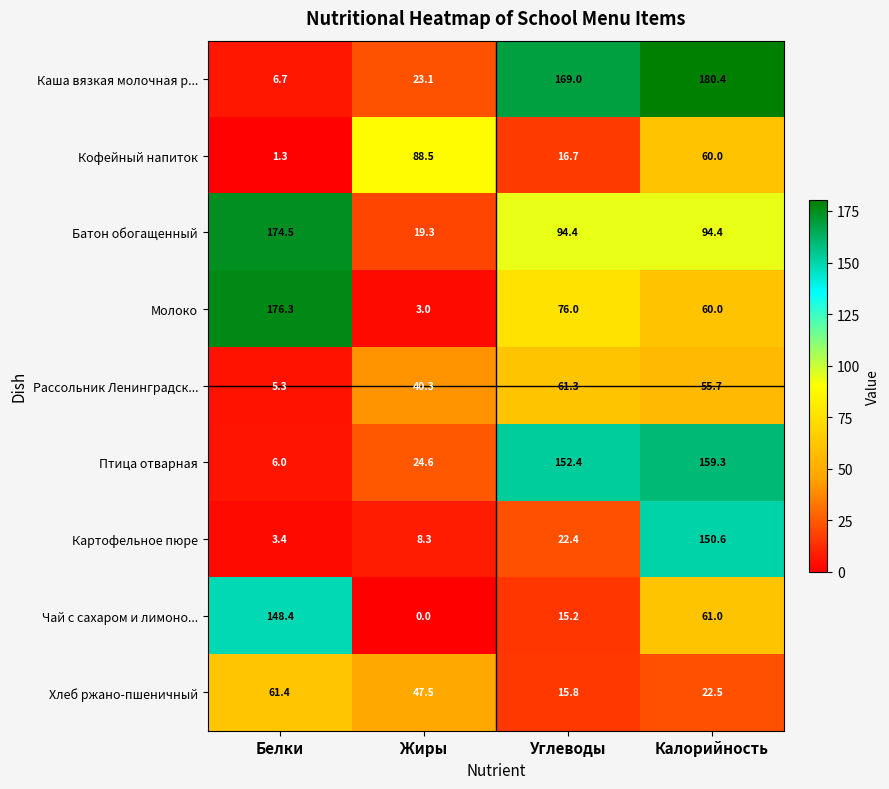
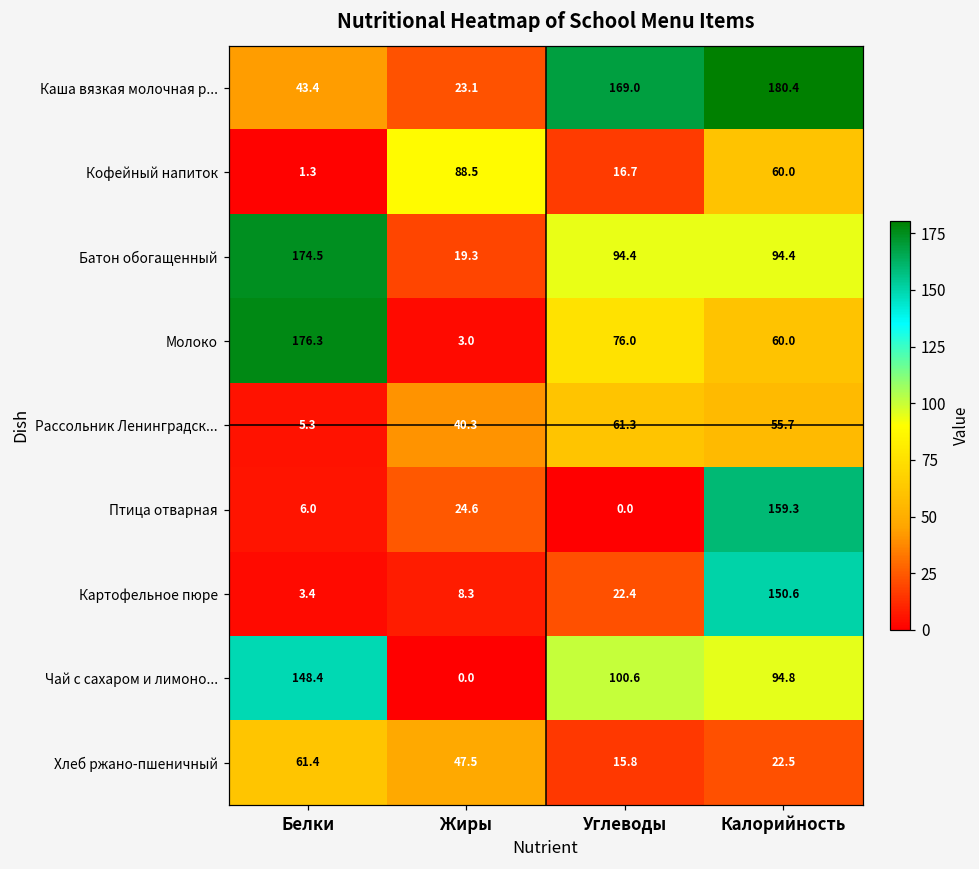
Каша вязкая молочная р..., Белки: 6.7 -> 43.4
Птица отварная, Углеводы: 152.4 -> 0.0
Чай с сахаром и лимоно..., Углеводы: 15.2 -> 100.6
Чай с сахаром и лимоно..., Калорийность: 61.0 -> 94.8
